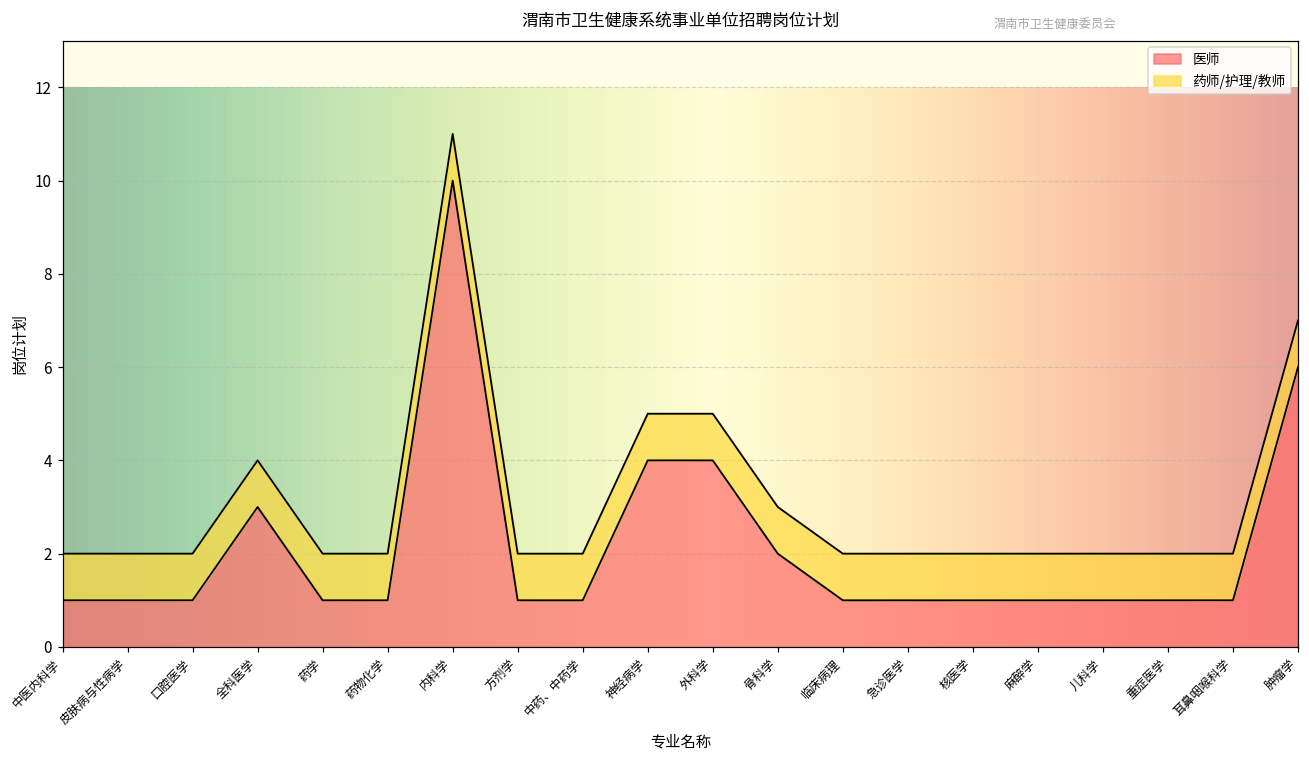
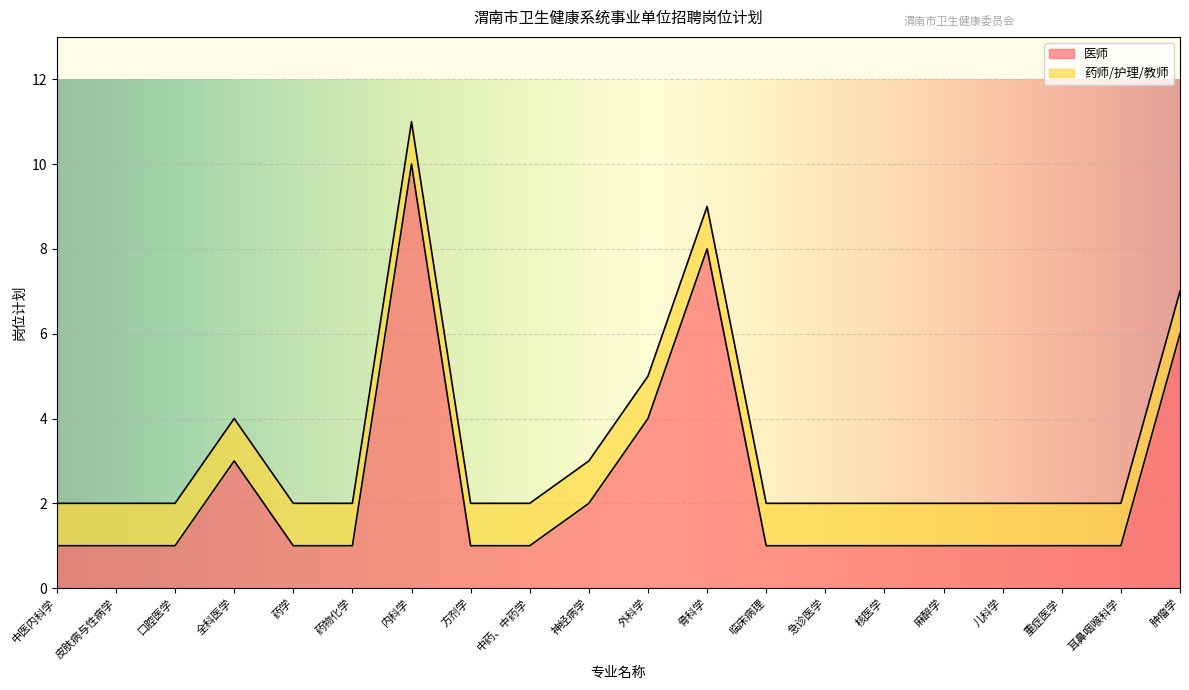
医师, 神经病学: 4 -> 2
医师, 骨科学: 2 -> 8
